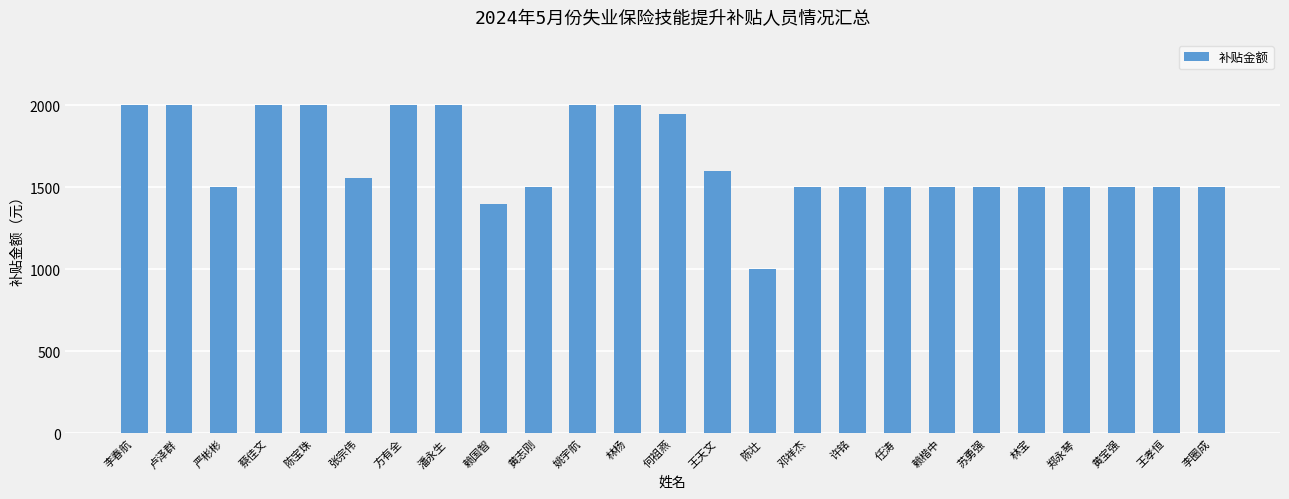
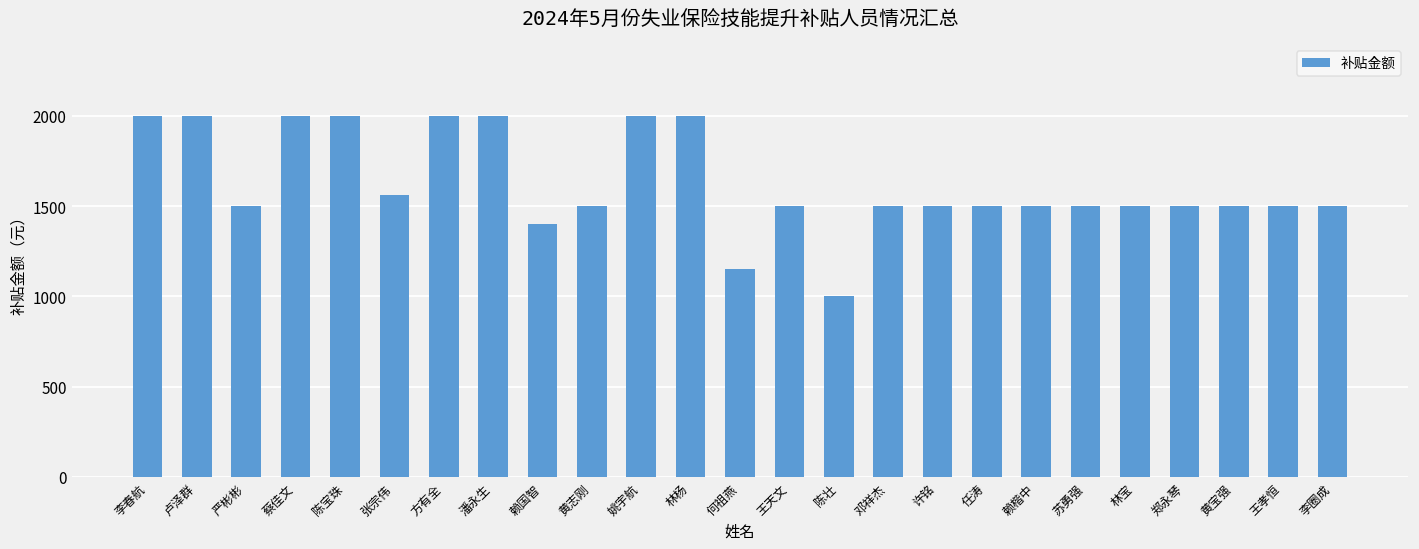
何祖燕: 1950 -> 1150
王天文: 1600 -> 1500
